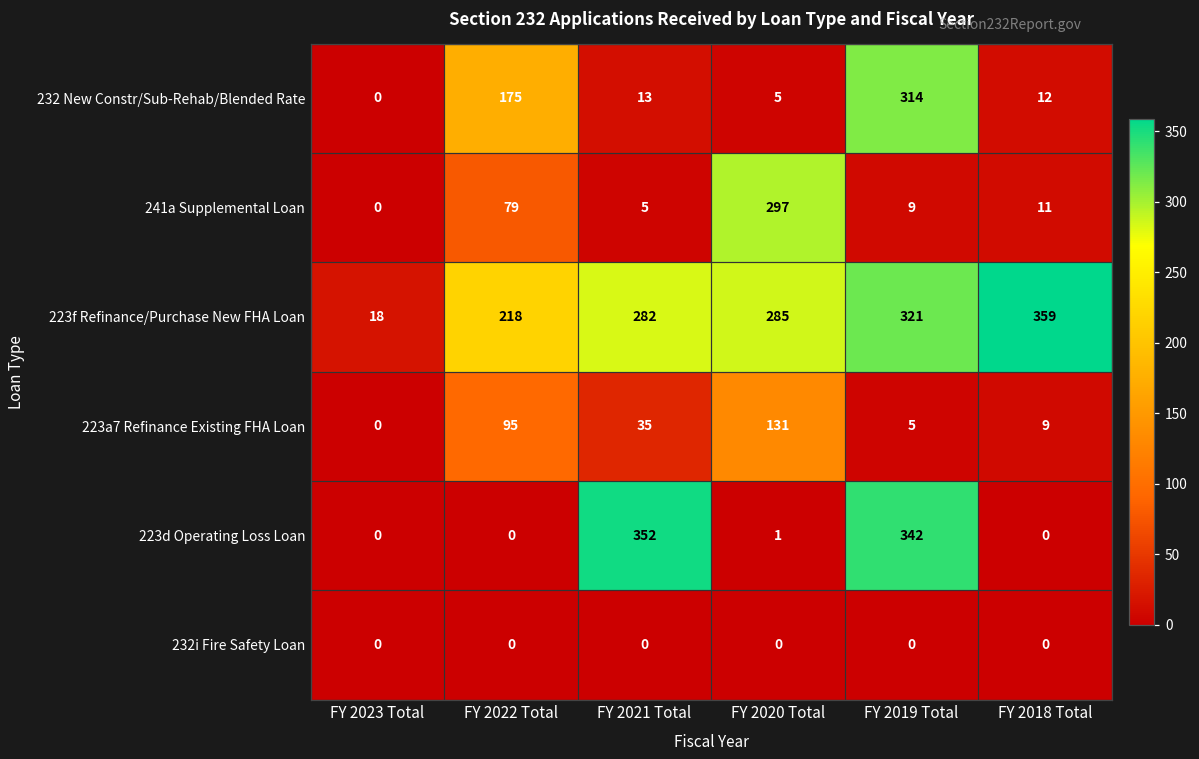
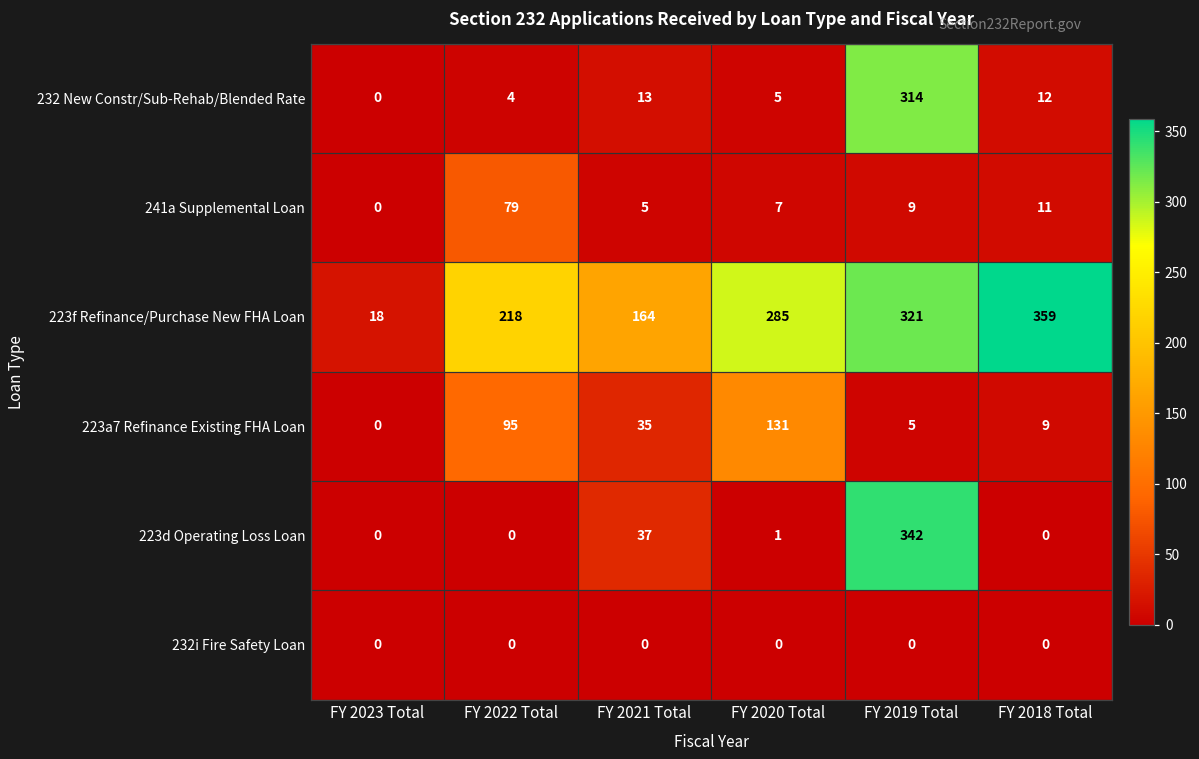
232 New Constr/Sub-Rehab/Blended Rate, FY 2022 Total: 175 -> 4
241a Supplemental Loan, FY 2020 Total: 297 -> 7
223f Refinance/Purchase New FHA Loan, FY 2021 Total: 282 -> 164
223d Operating Loss Loan, FY 2021 Total: 352 -> 37
